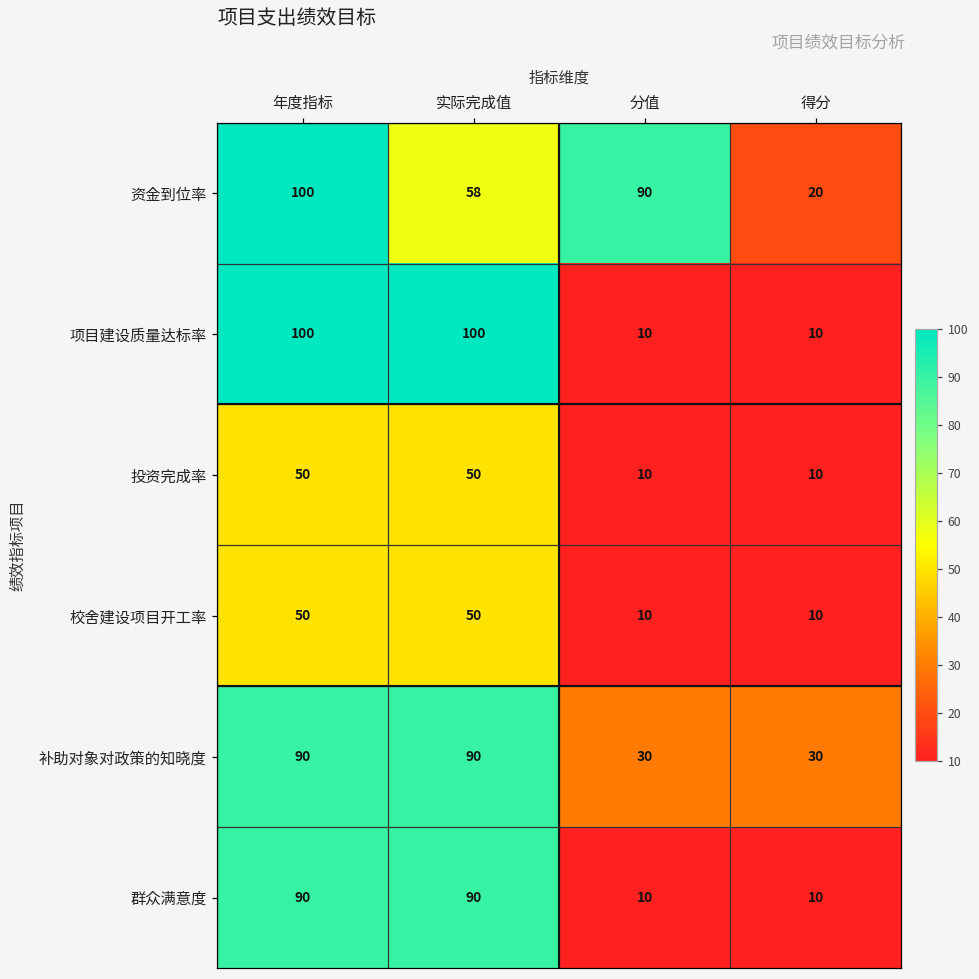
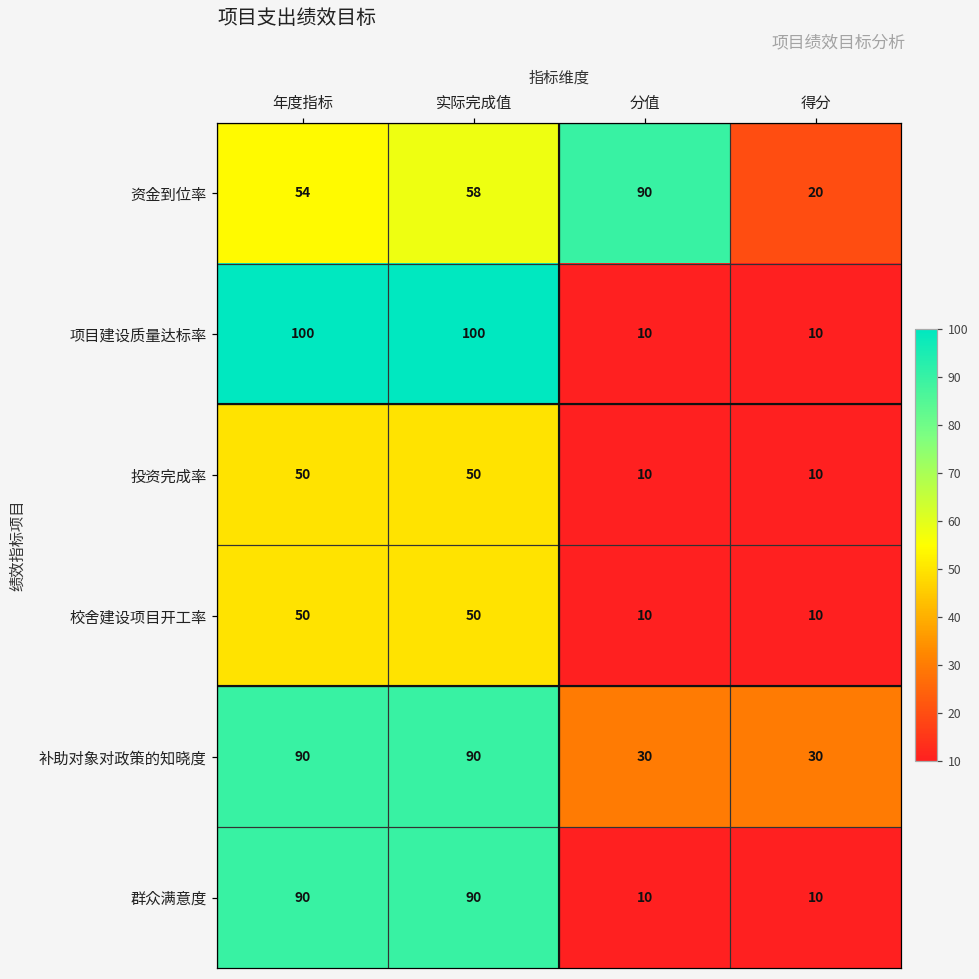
资金到位率, 年度指标: 100 -> 54
